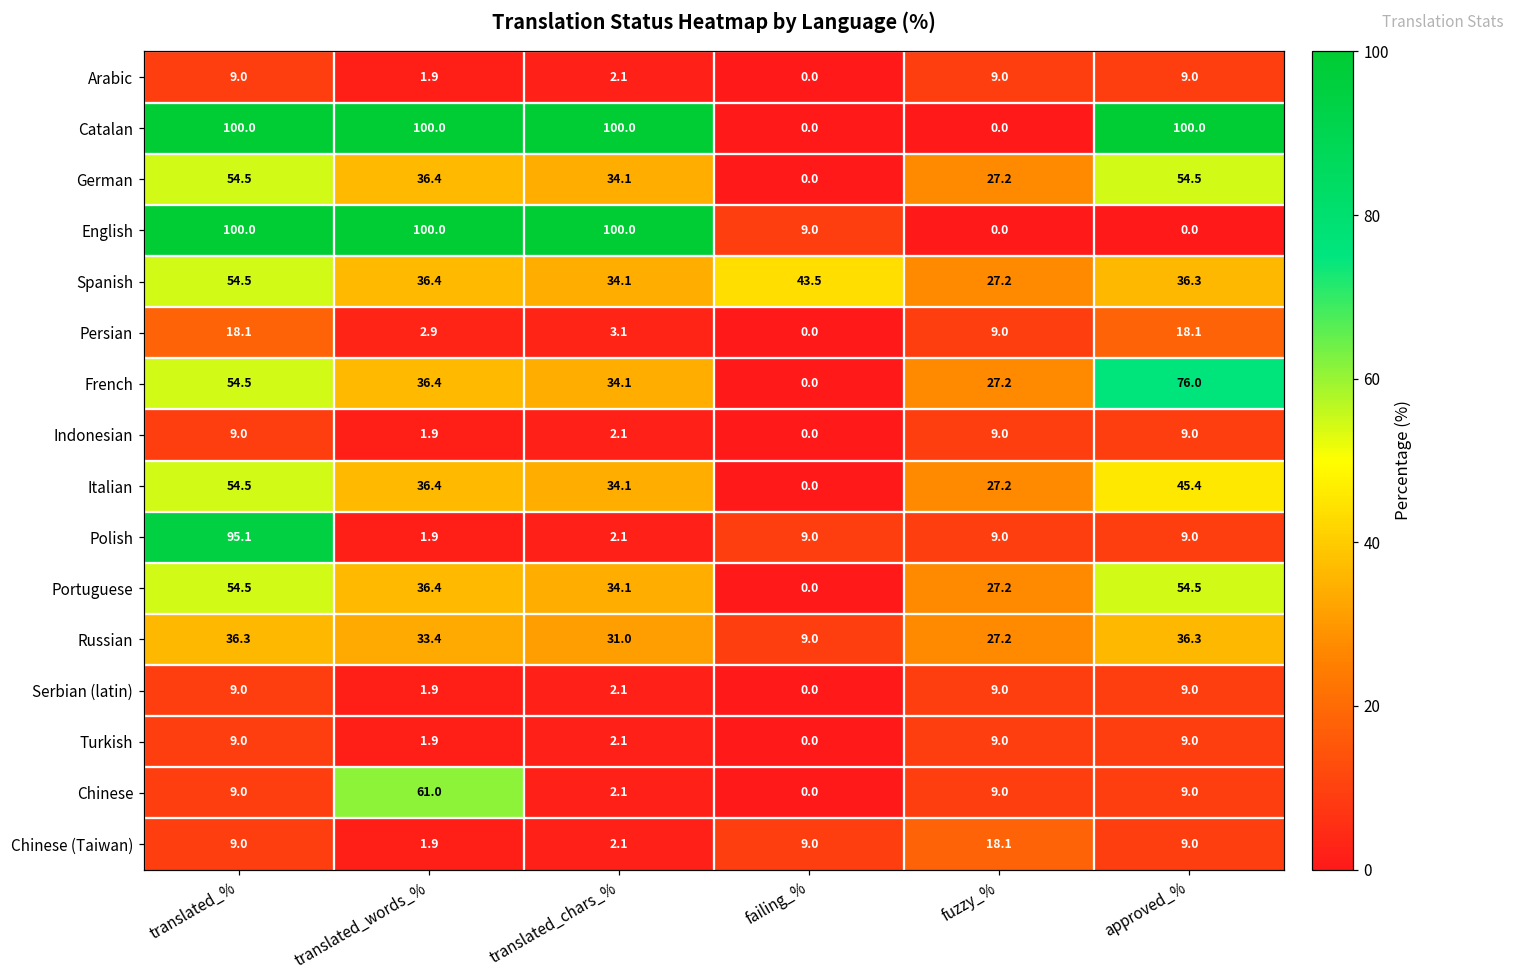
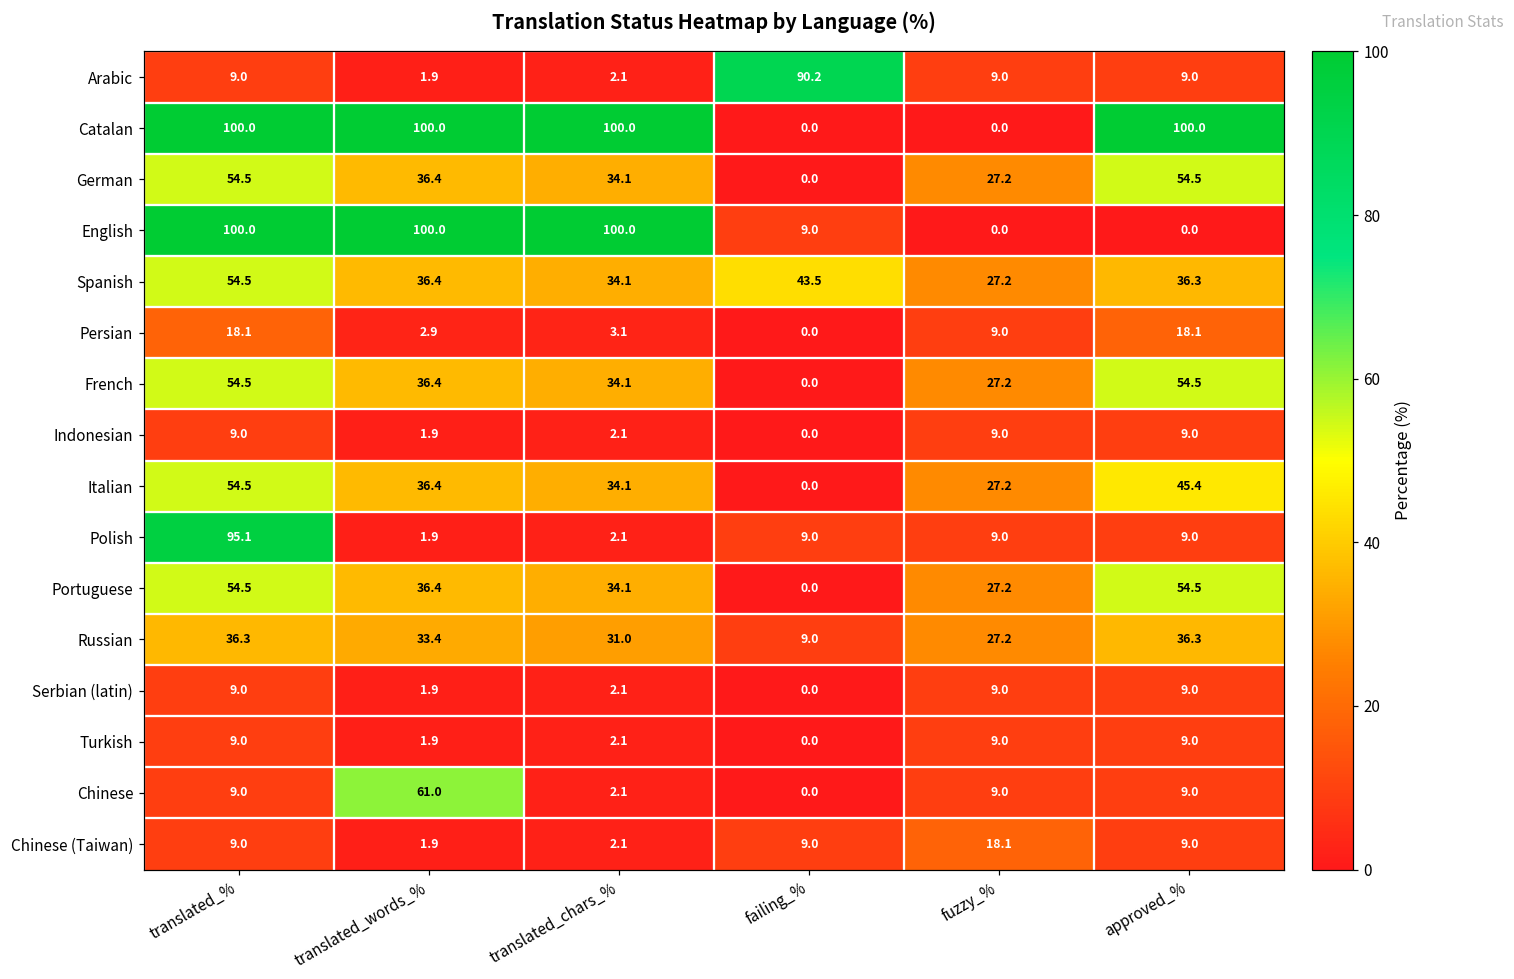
Arabic, failing_%: 0.0 -> 90.2
French, approved_%: 76.0 -> 54.5
